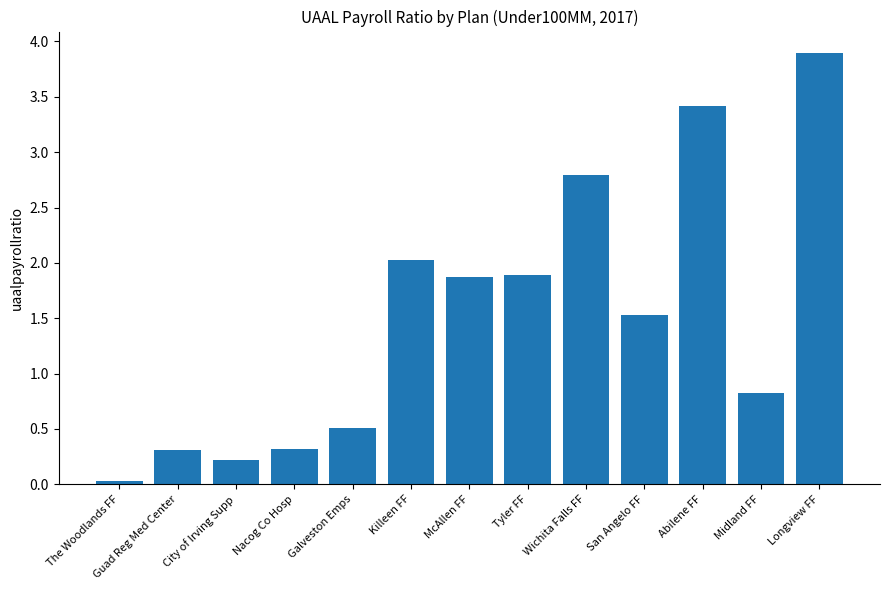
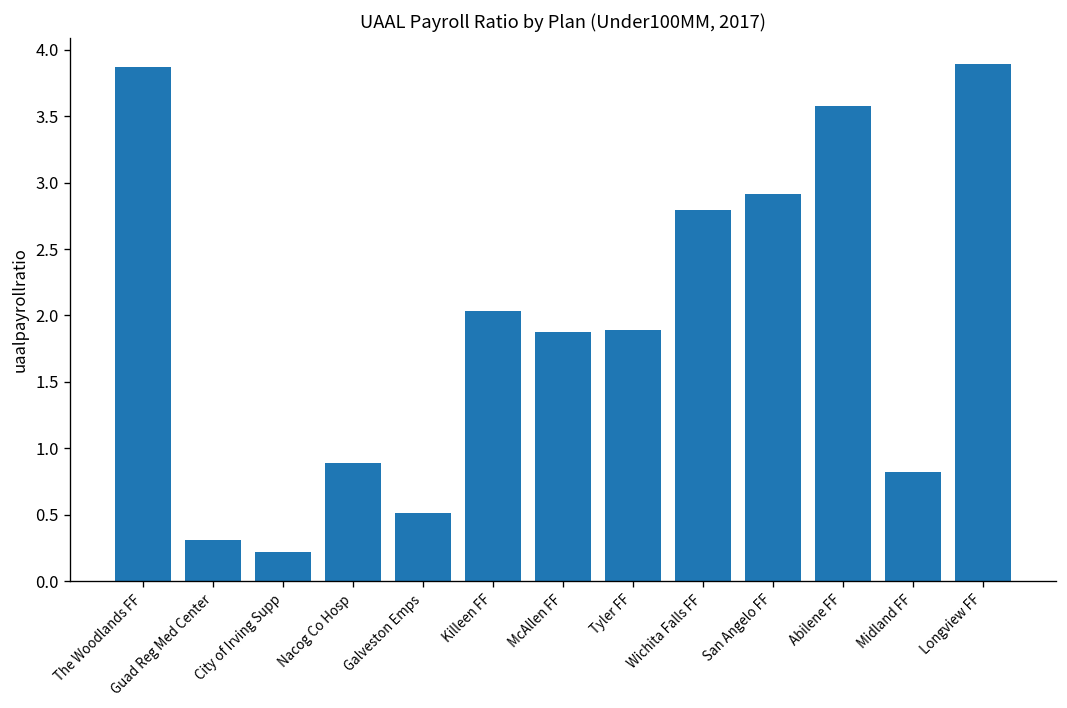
The Woodlands FF: 0.03 -> 3.87
Nacog Co Hosp: 0.32 -> 0.89
San Angelo FF: 1.53 -> 2.91
Abilene FF: 3.42 -> 3.57
